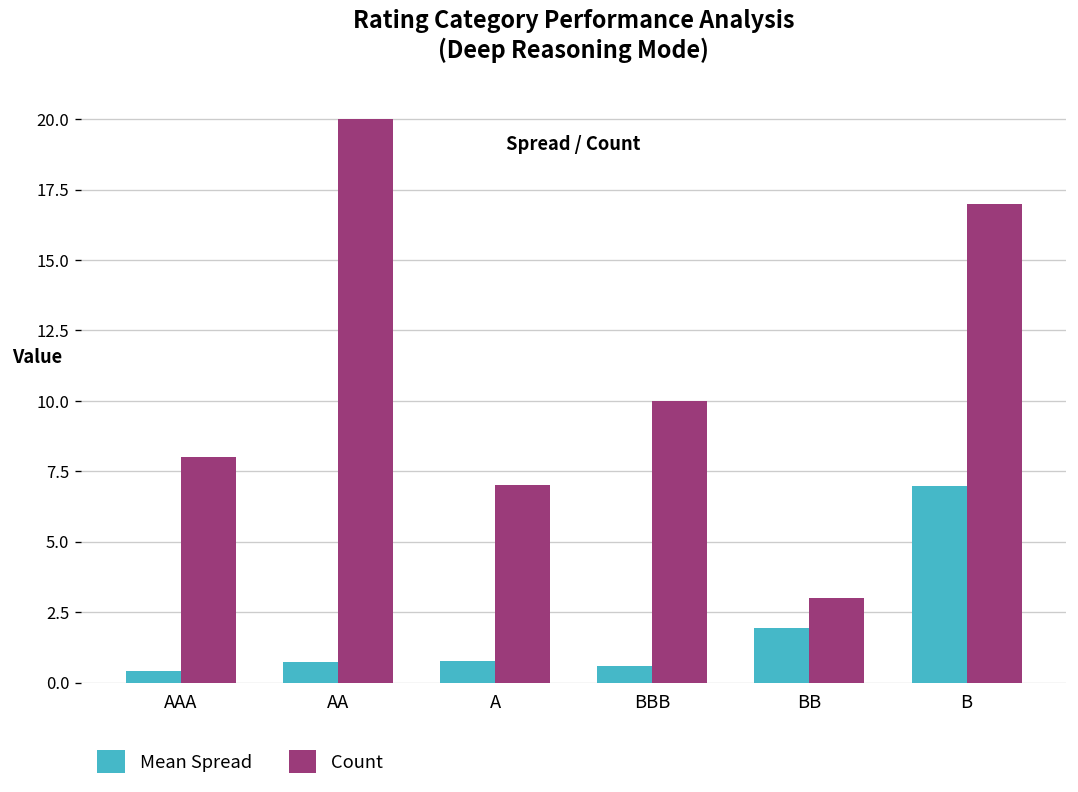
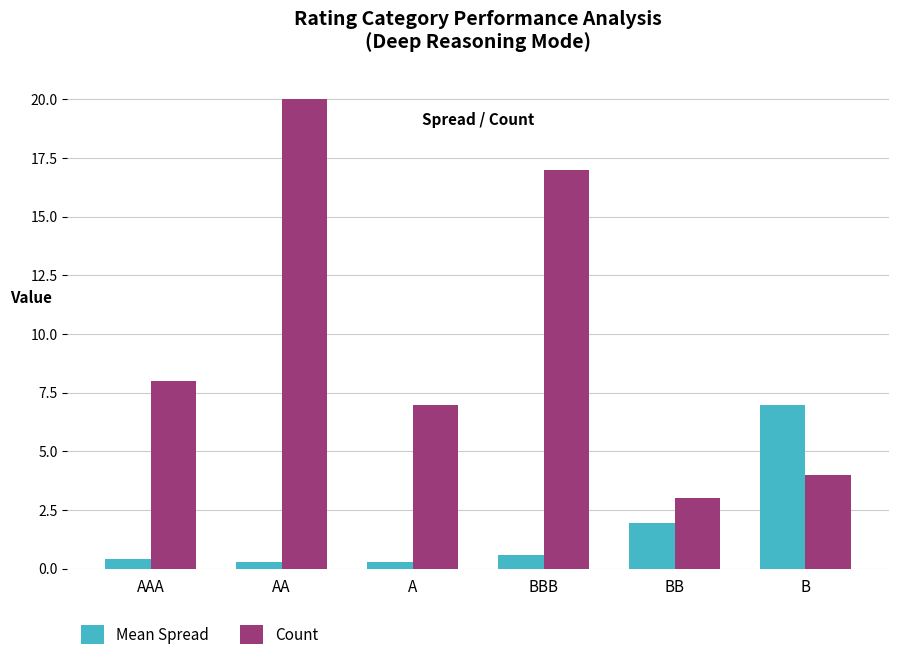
Mean Spread, AA: 0.7 -> 0.3
Mean Spread, A: 0.8 -> 0.3
Count, BBB: 10 -> 17
Count, B: 17 -> 4
